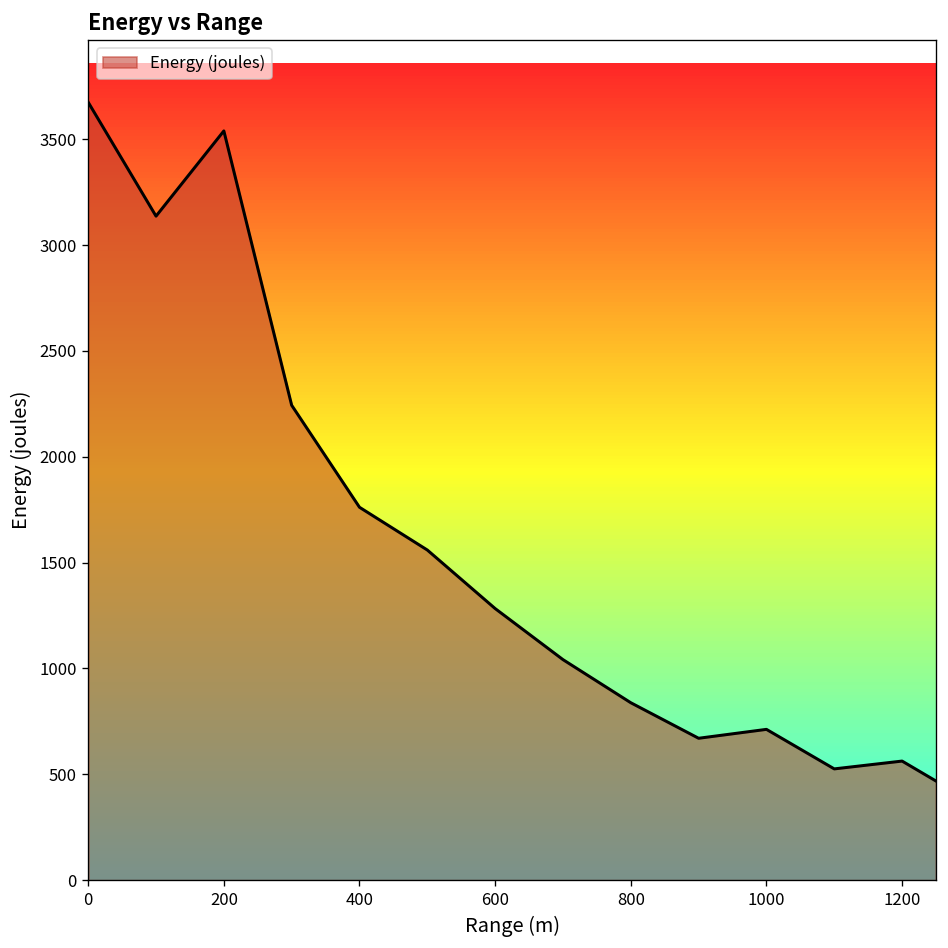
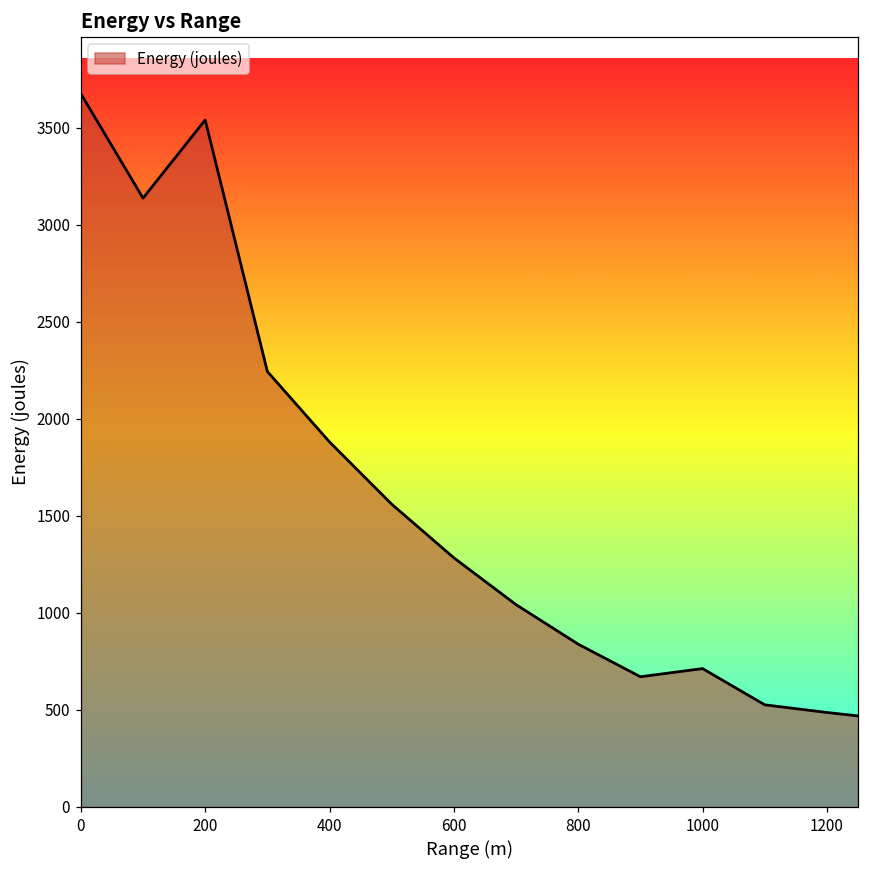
400: 1760 -> 1880
1200: 560 -> 490
